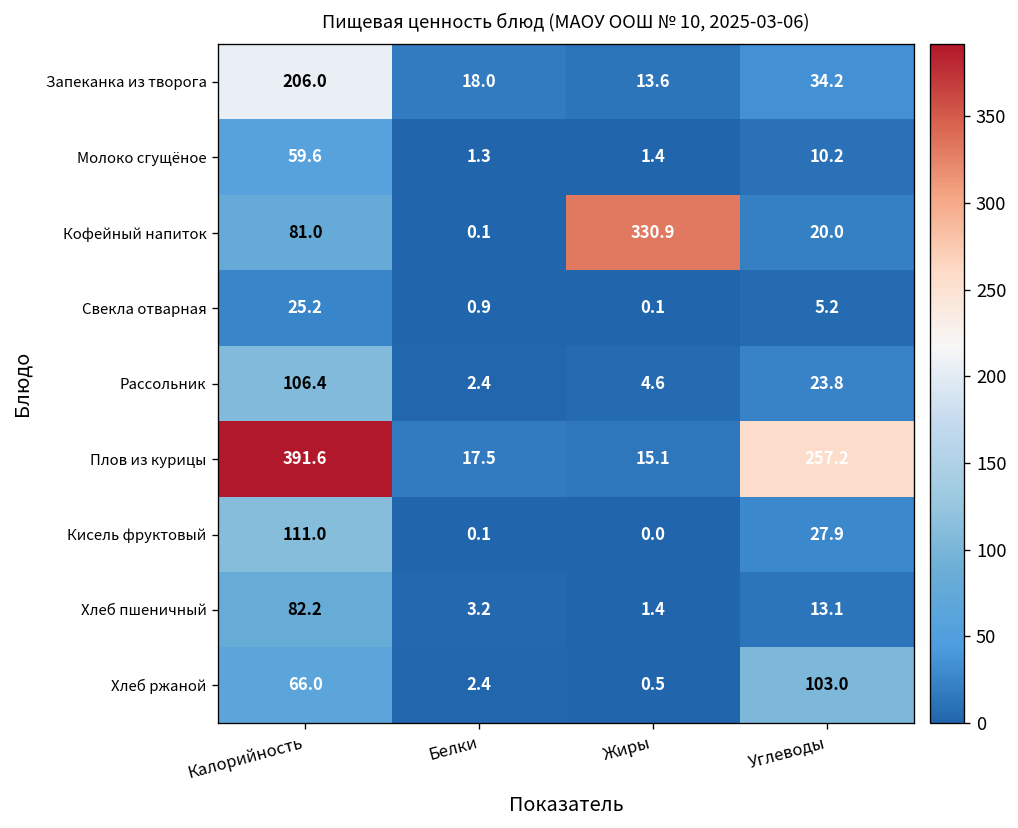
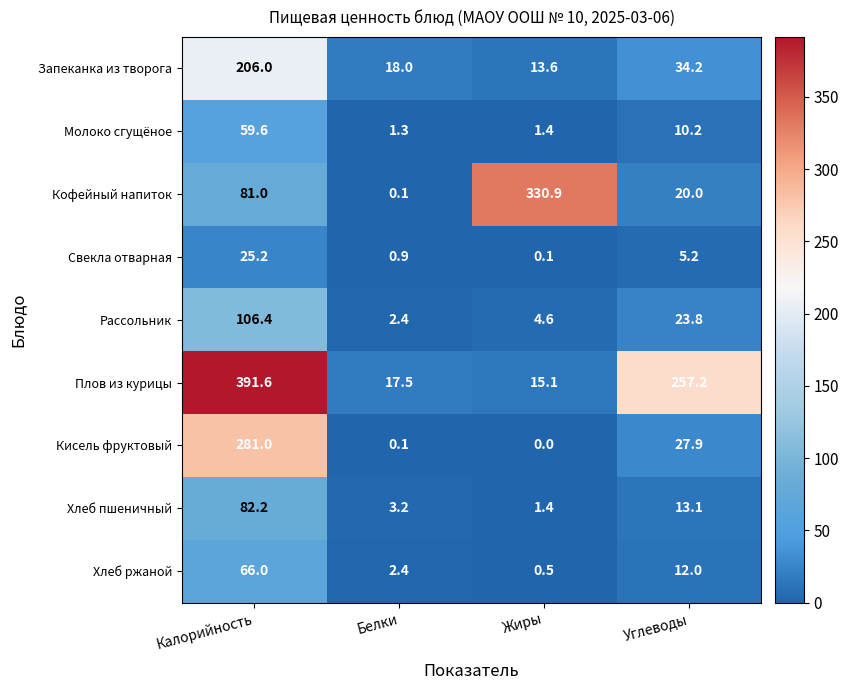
Кисель фруктовый, Калорийность: 111.0 -> 281.0
Хлеб ржаной, Углеводы: 103.0 -> 12.0
